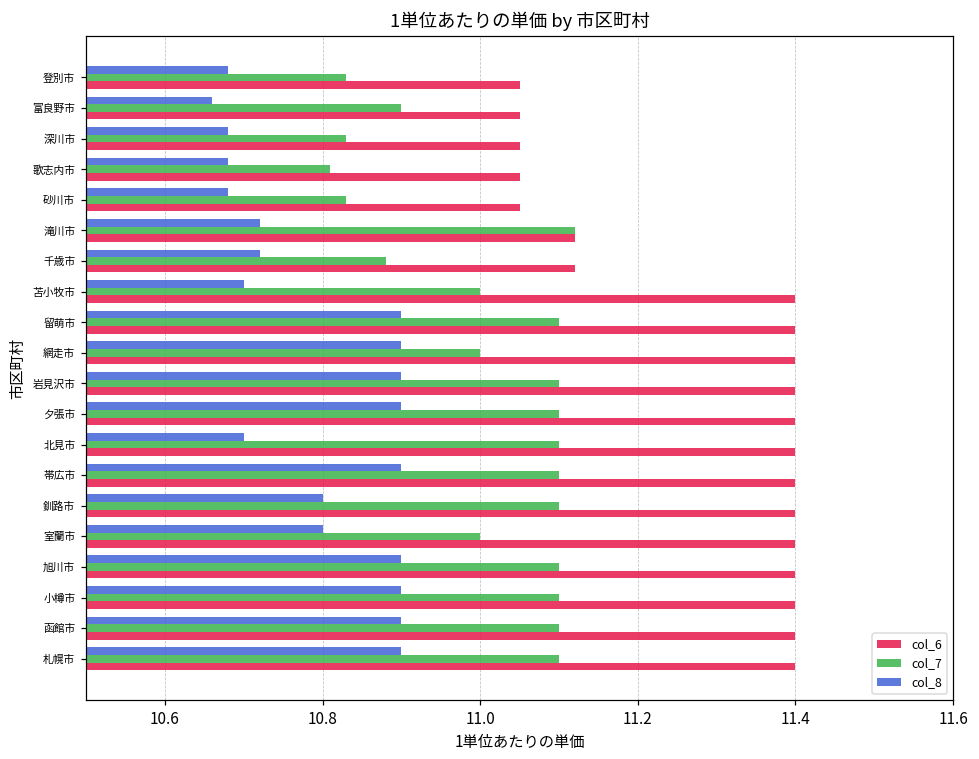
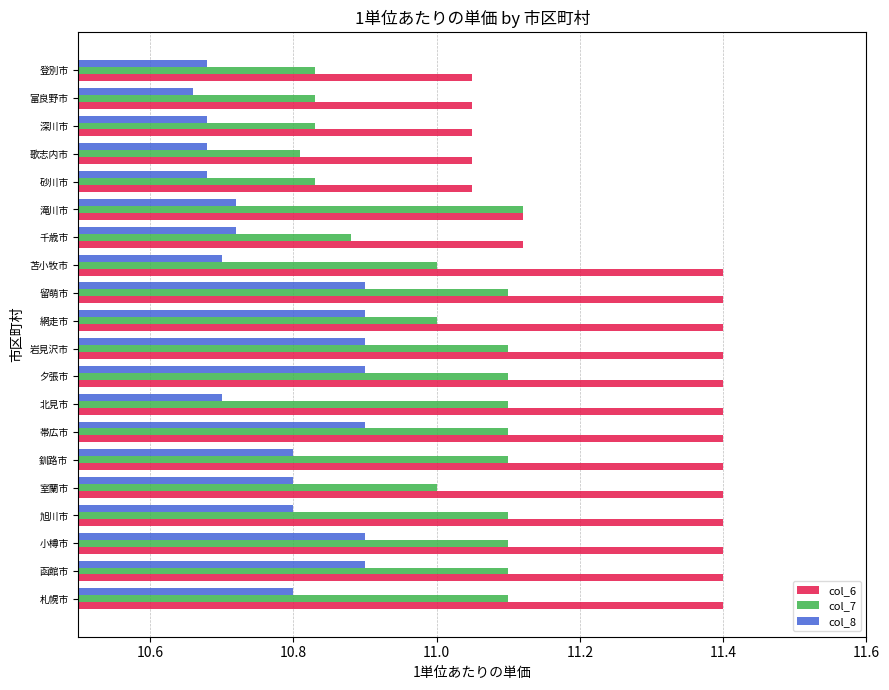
col_7, 富良野市: 10.90 -> 10.83
col_8, 旭川市: 10.9 -> 10.8
col_8, 札幌市: 10.9 -> 10.8
